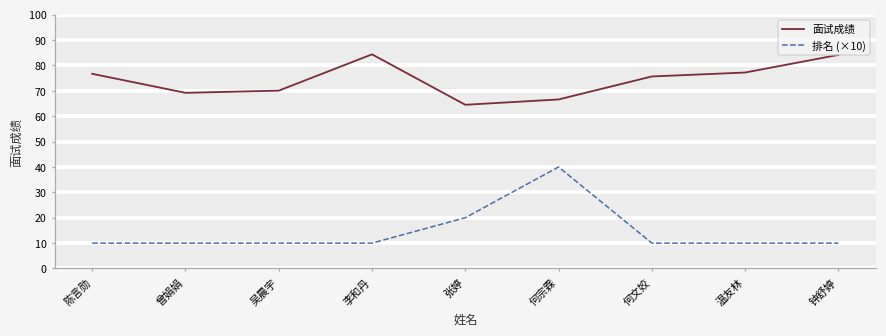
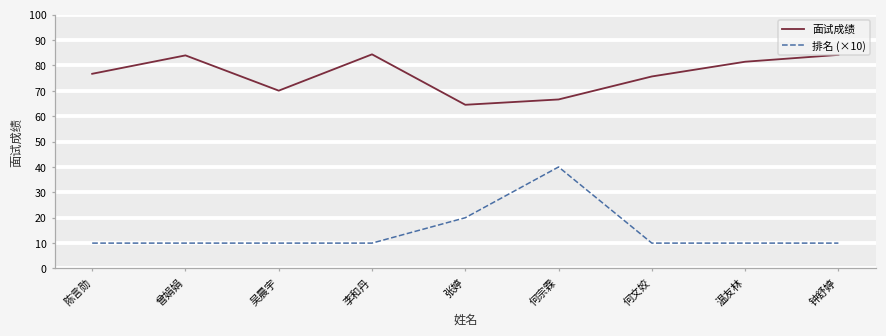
面试成绩, 曾娟娟: 69 -> 84
面试成绩, 温友林: 77 -> 81
